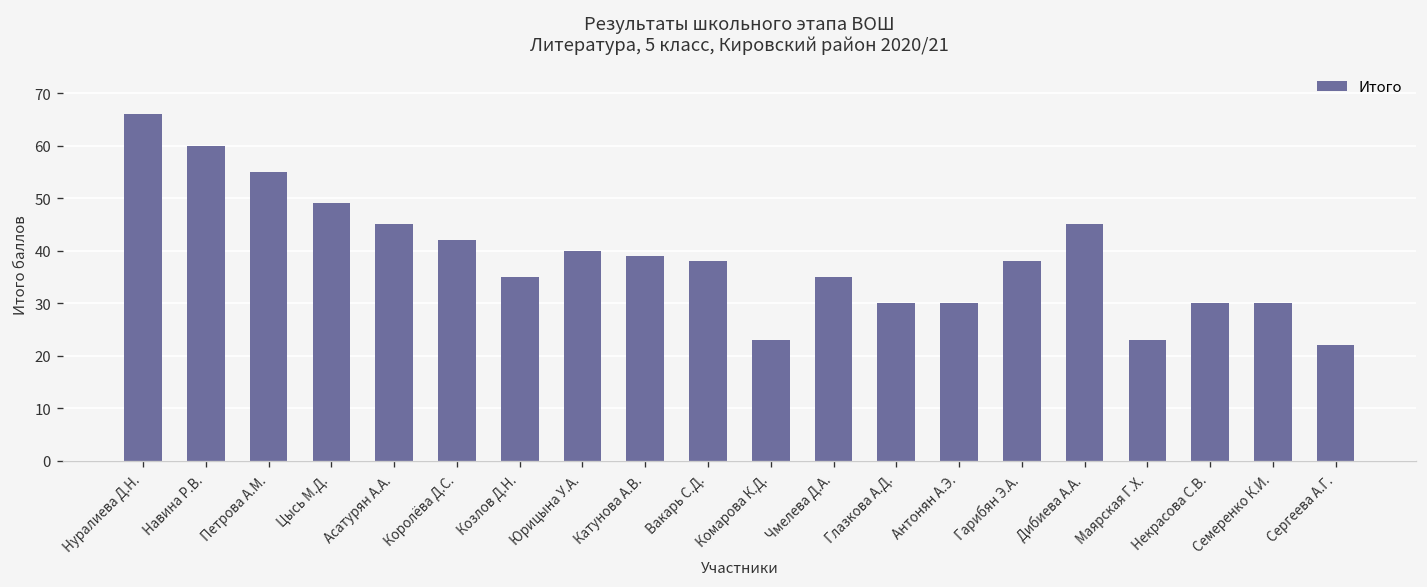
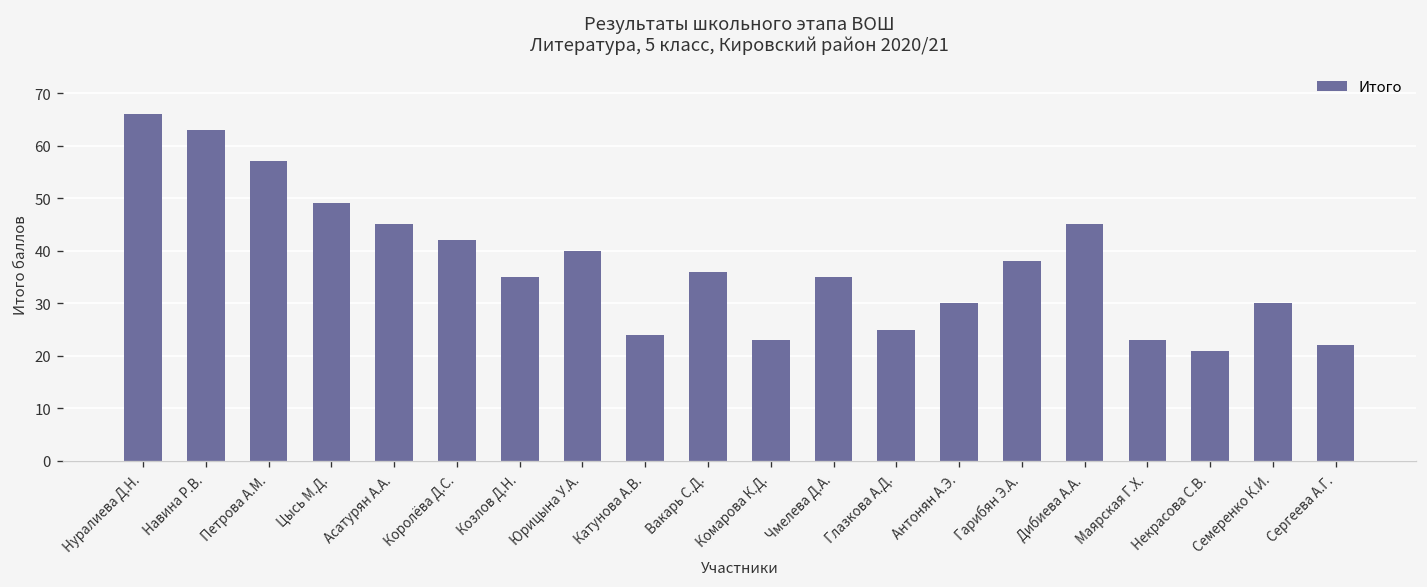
Навина Р.В.: 60 -> 63
Петрова А.М.: 55 -> 57
Катунова А.В.: 39 -> 24
Вакарь С.Д.: 38 -> 36
Глазкова А.Д.: 30 -> 25
Некрасова С.В.: 30 -> 21
